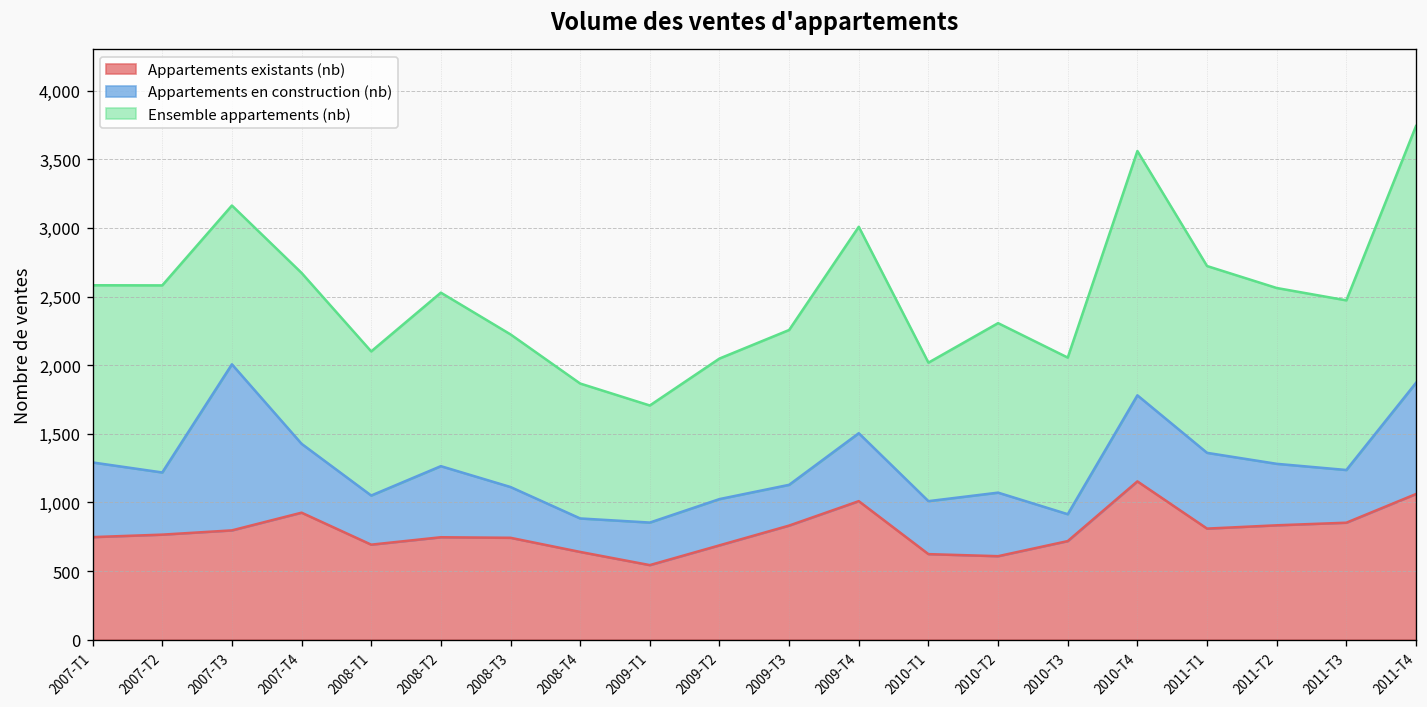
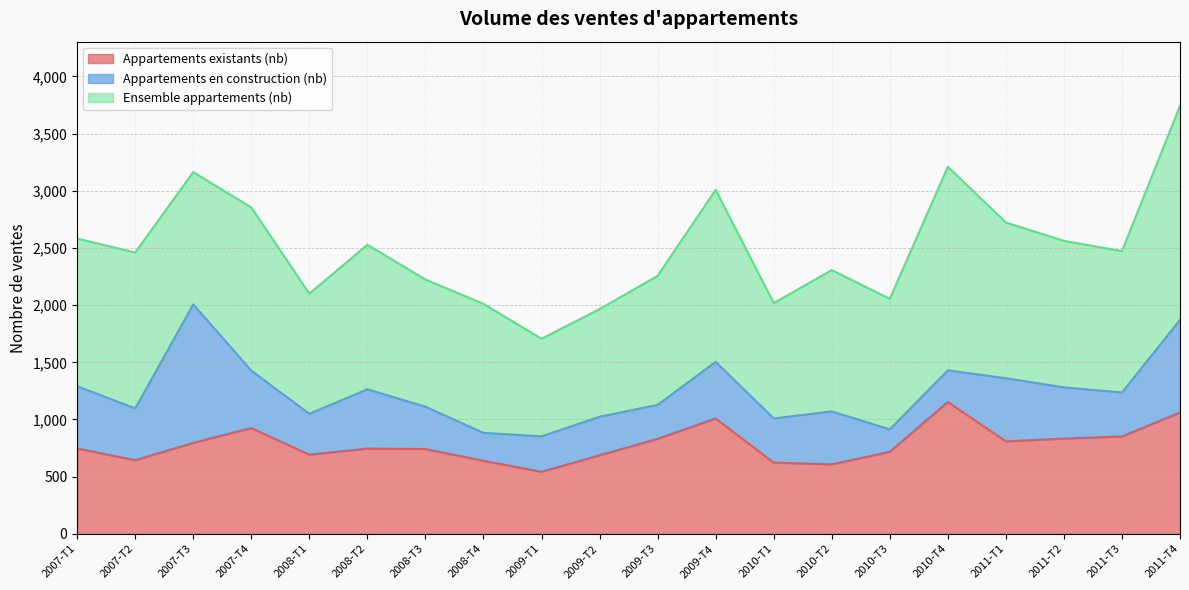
Appartements existants (nb), 2007-T2: 770 -> 640
Ensemble appartements (nb), 2007-T4: 1,250 -> 1,430
Ensemble appartements (nb), 2008-T4: 980 -> 1,130
Ensemble appartements (nb), 2009-T2: 1,020 -> 940
Appartements en construction (nb), 2010-T4: 630 -> 280
